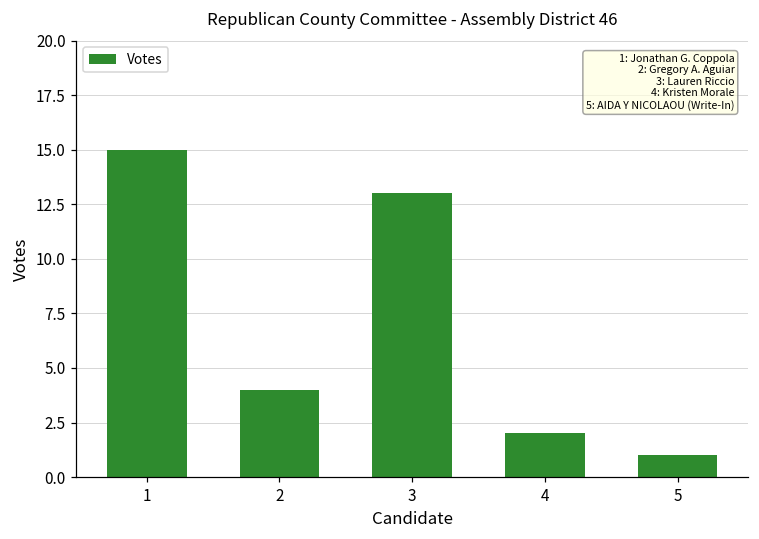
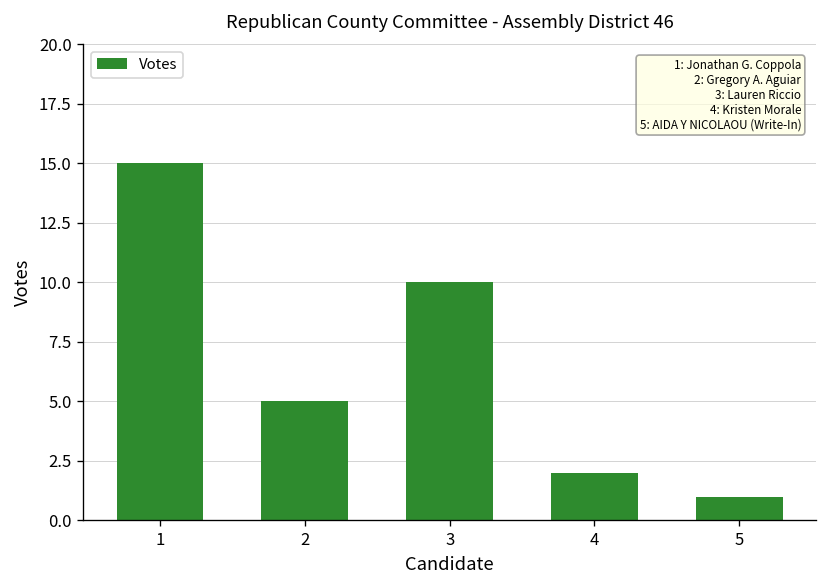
2: 4 -> 5
3: 13 -> 10
